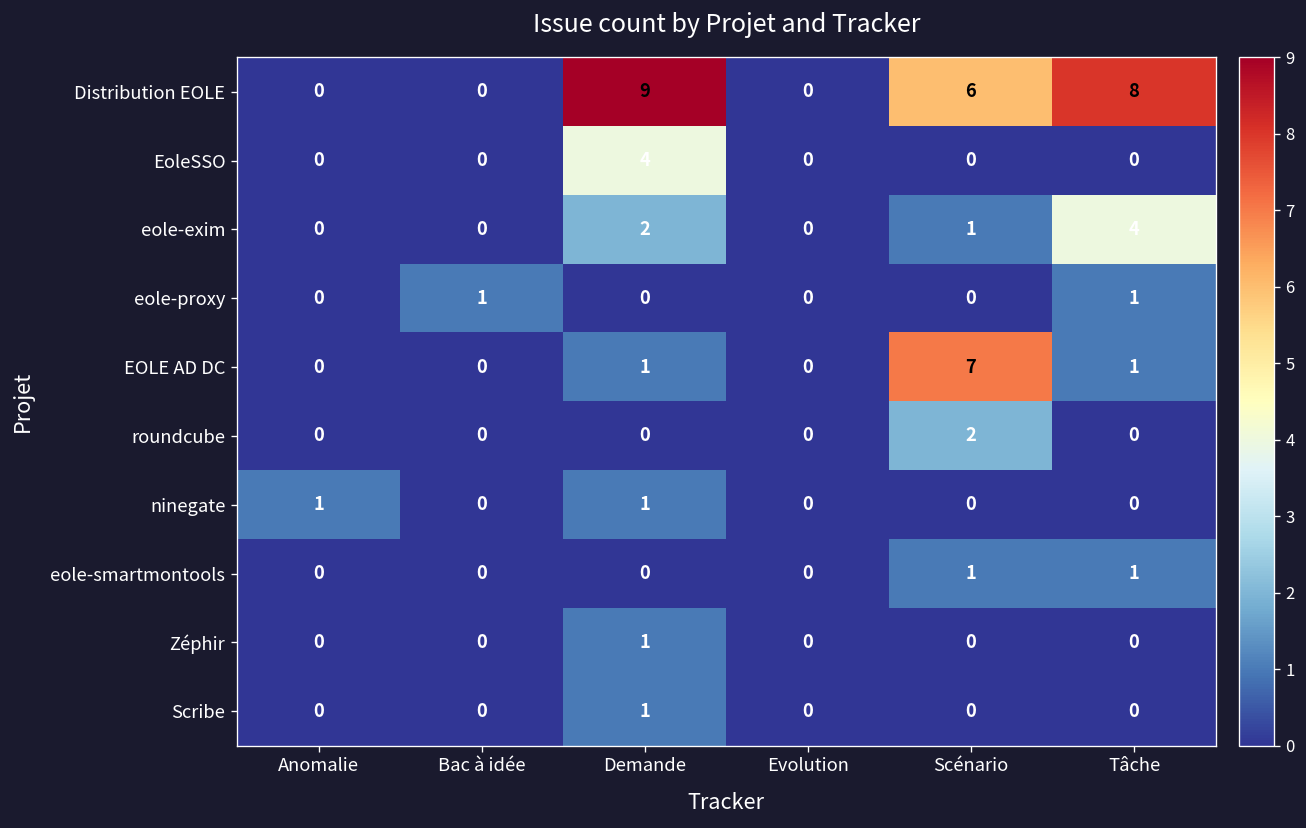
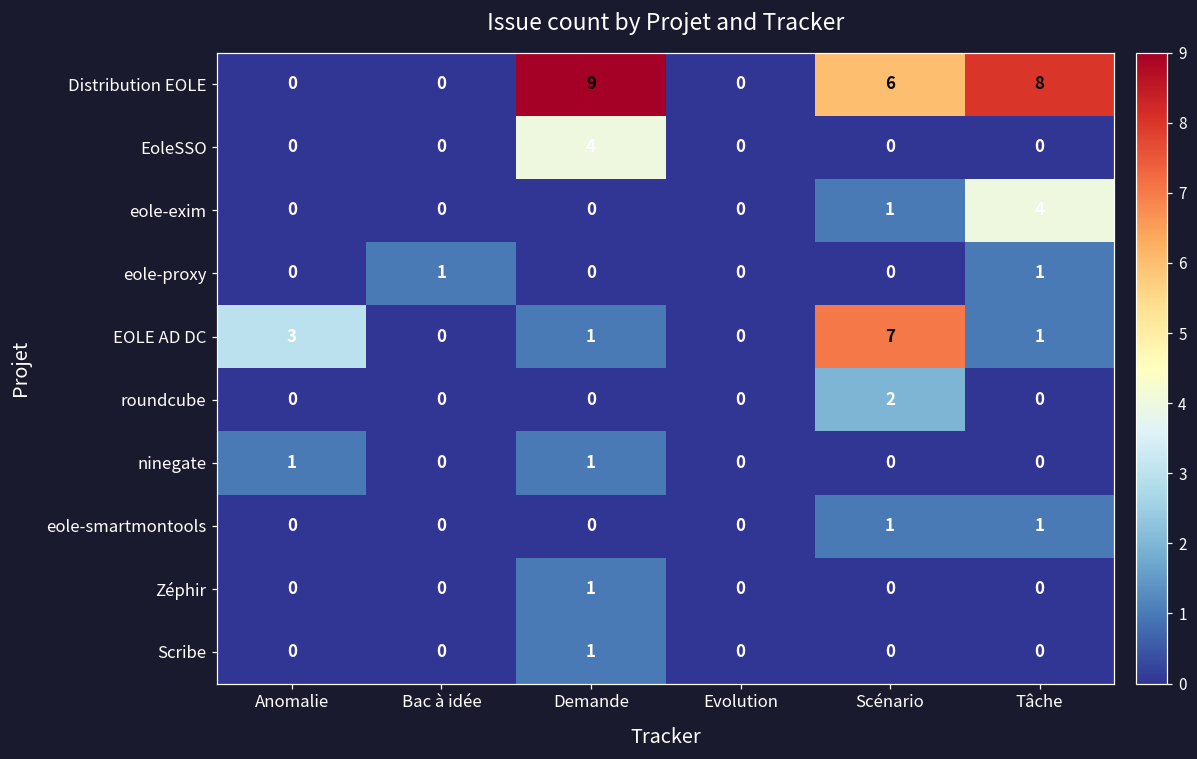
eole-exim, Demande: 2 -> 0
EOLE AD DC, Anomalie: 0 -> 3
